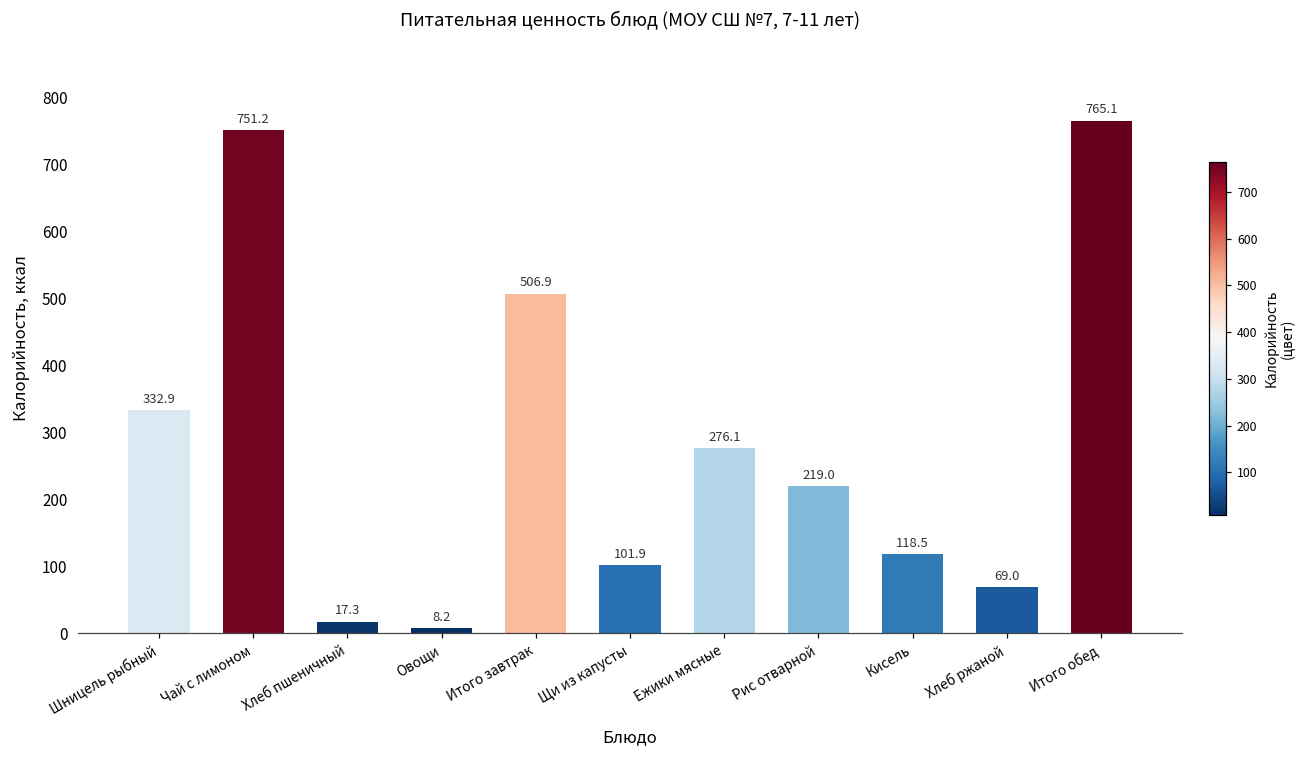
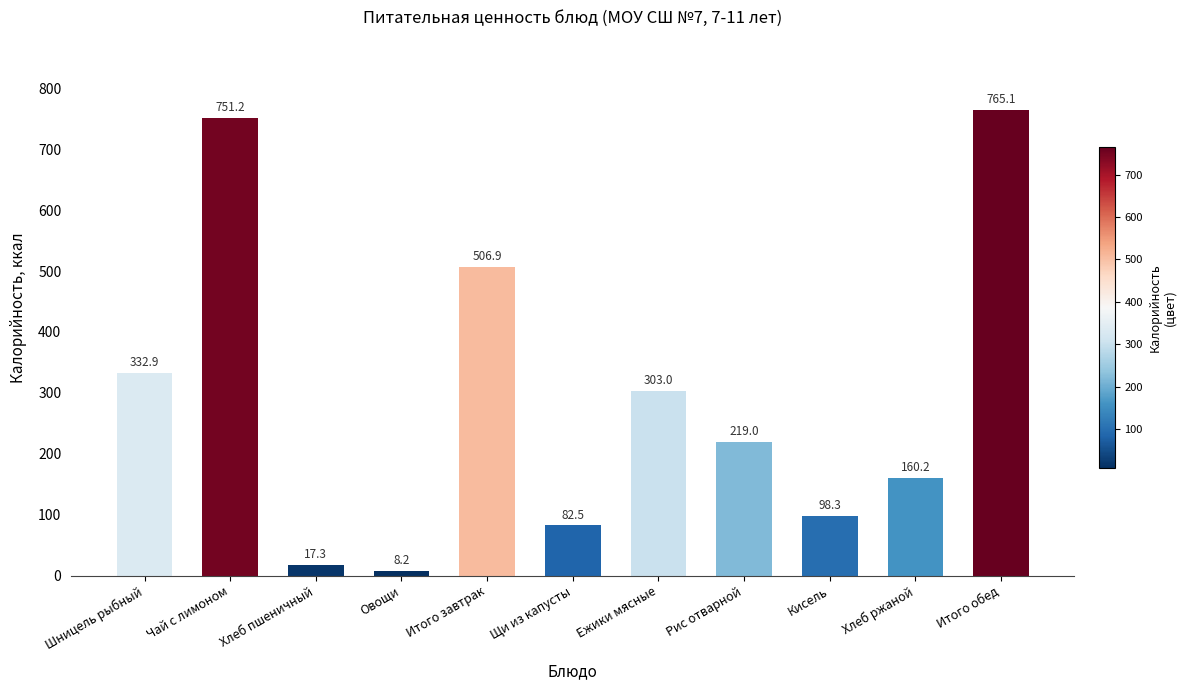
Щи из капусты: 101.9 -> 82.5
Ежики мясные: 276.1 -> 303.0
Кисель: 118.5 -> 98.3
Хлеб ржаной: 69.0 -> 160.2
